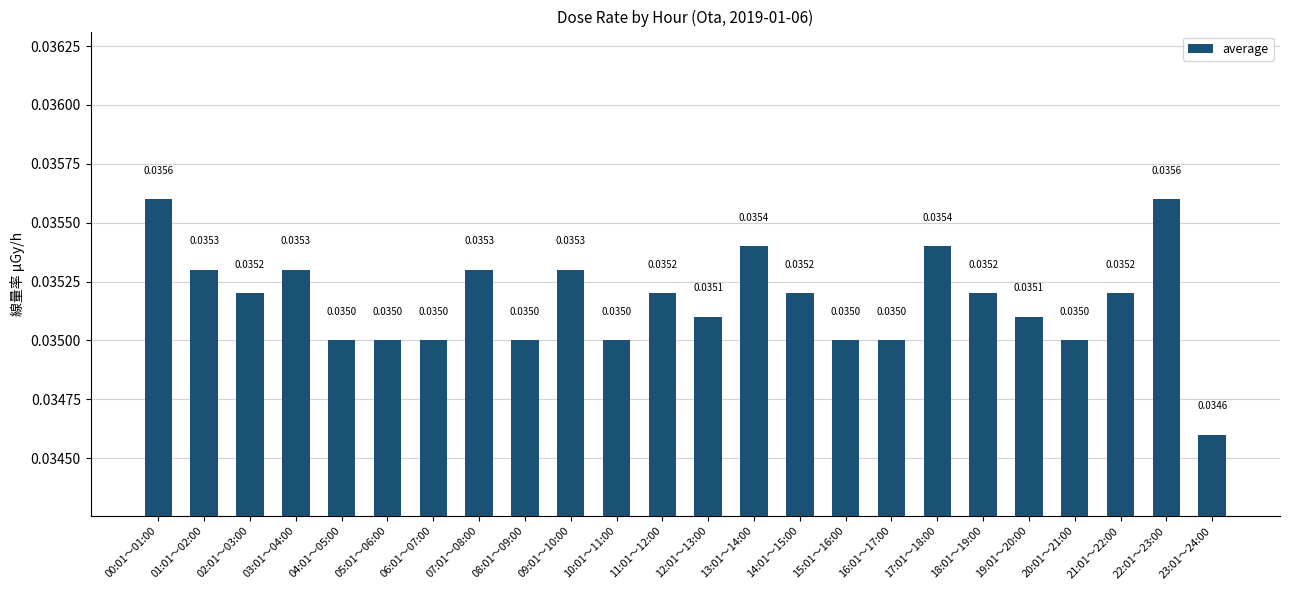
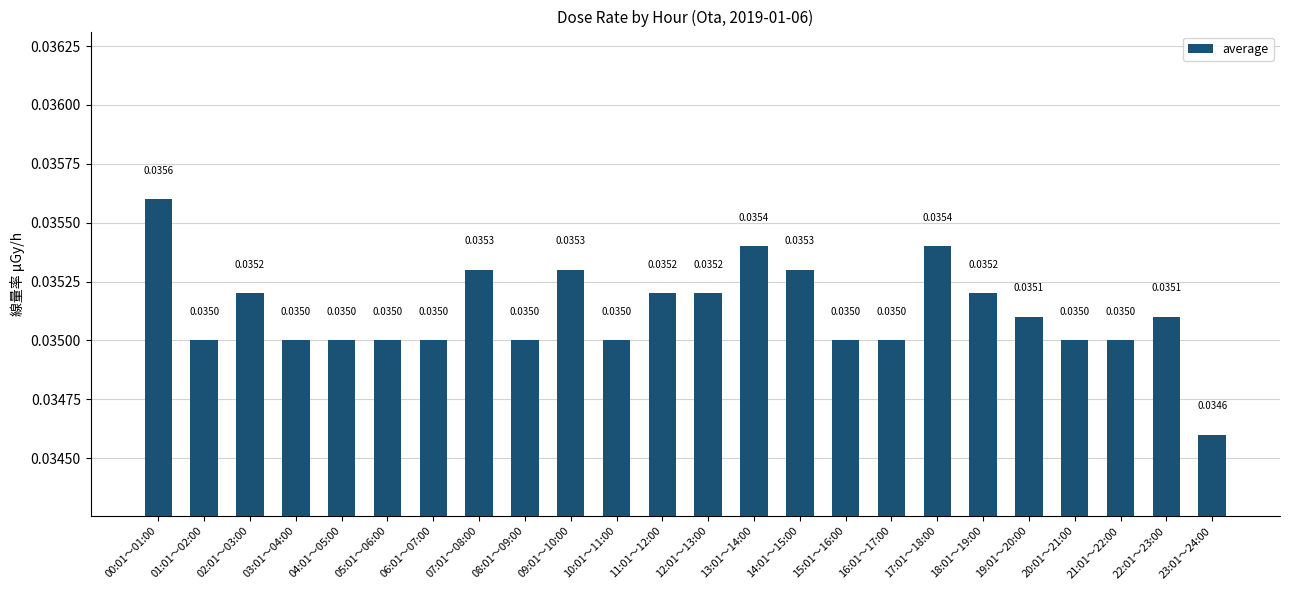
01:01～02:00: 0.0353 -> 0.0350
03:01～04:00: 0.0353 -> 0.0350
12:01～13:00: 0.0351 -> 0.0352
14:01～15:00: 0.0352 -> 0.0353
21:01～22:00: 0.0352 -> 0.0350
22:01～23:00: 0.0356 -> 0.0351
